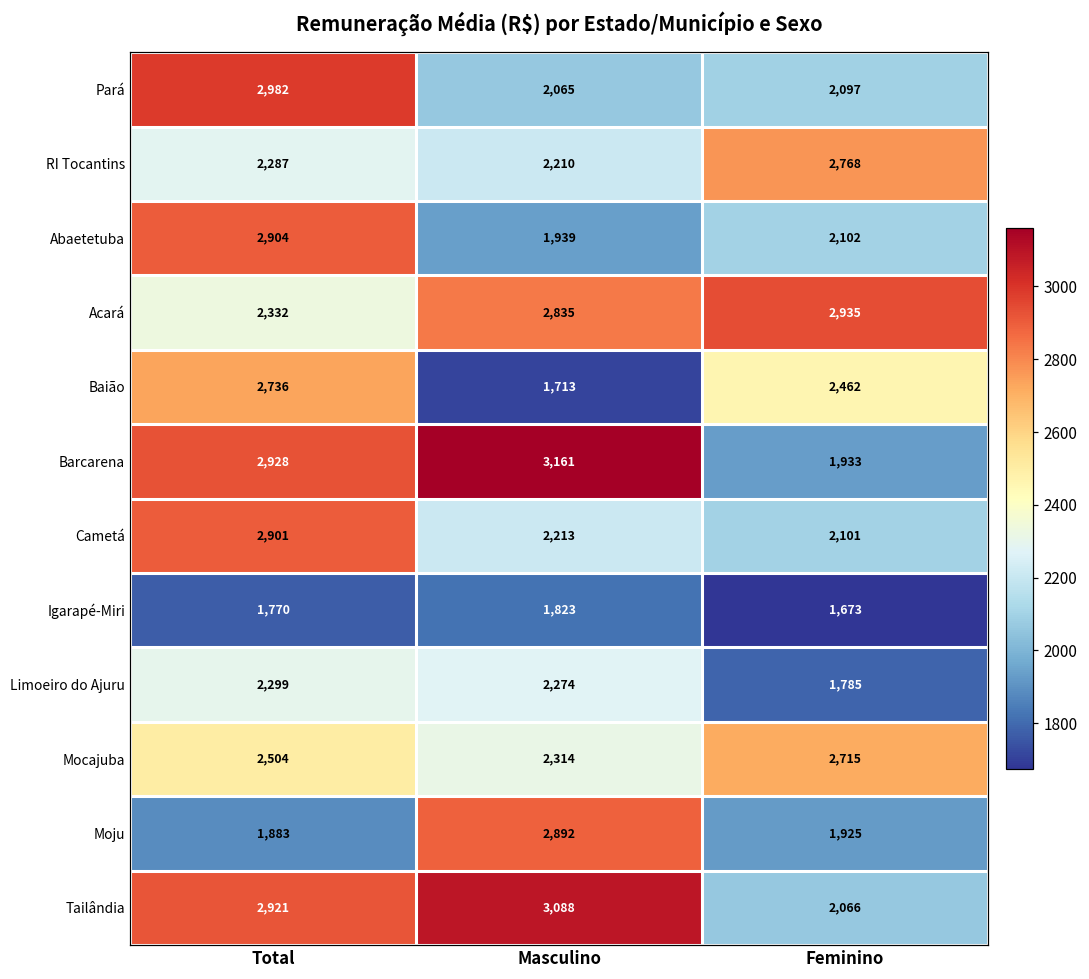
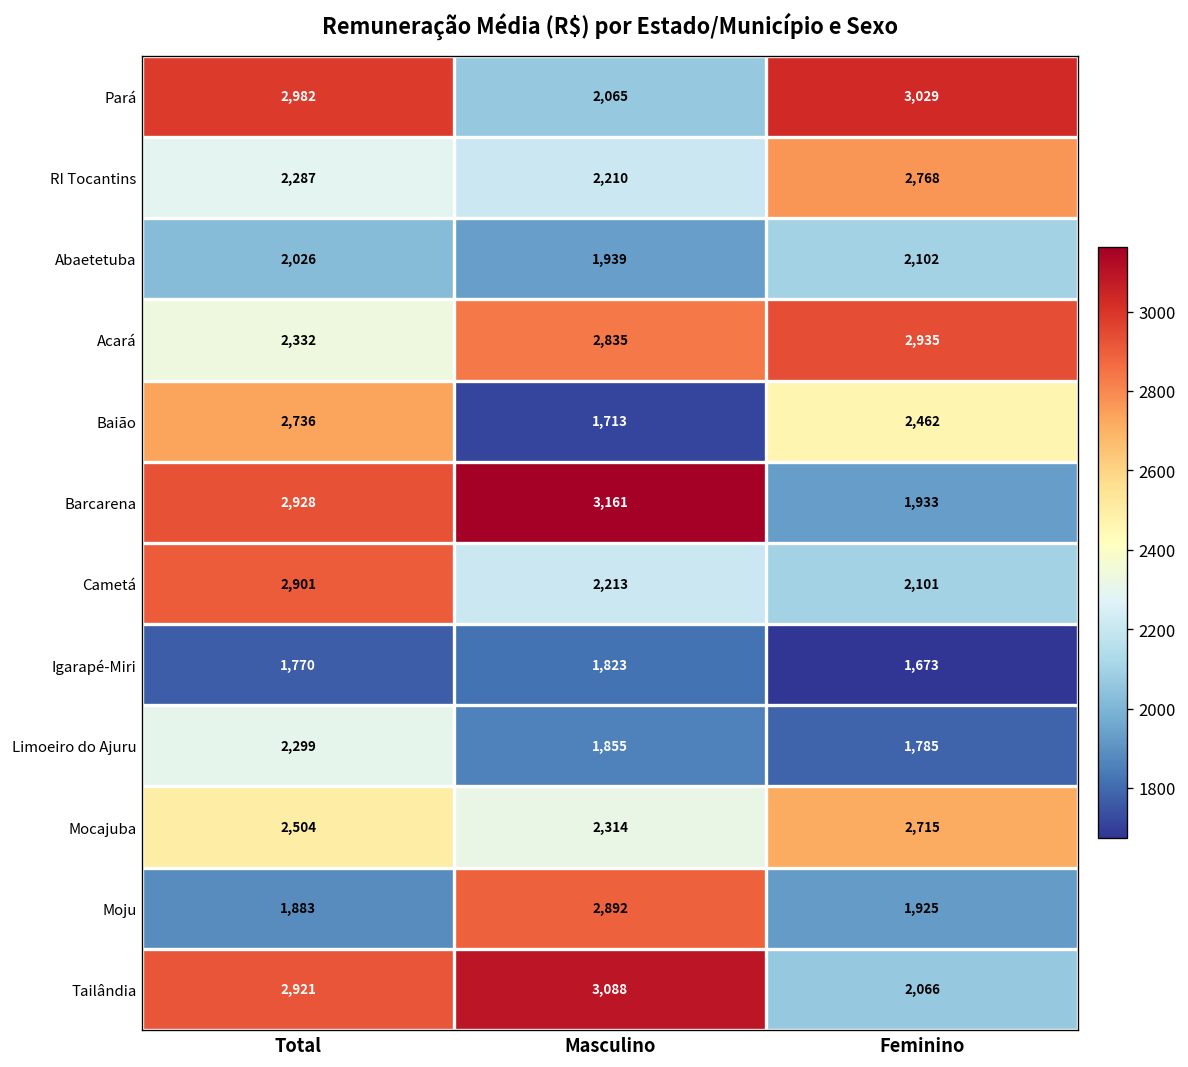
Pará, Feminino: 2,097 -> 3,029
Abaetetuba, Total: 2,904 -> 2,026
Limoeiro do Ajuru, Masculino: 2,274 -> 1,855
